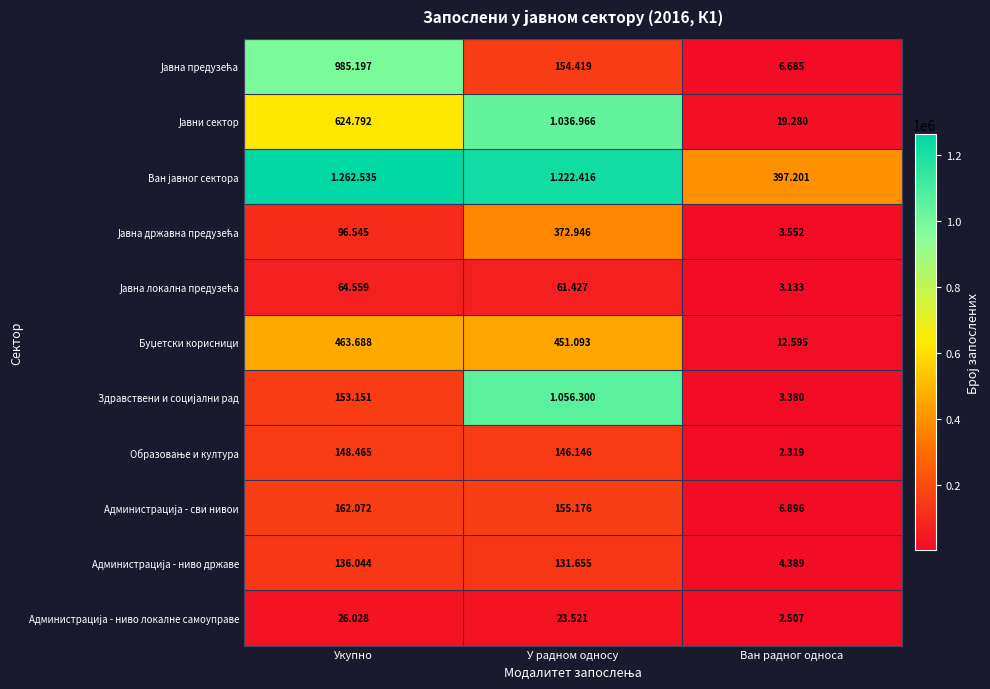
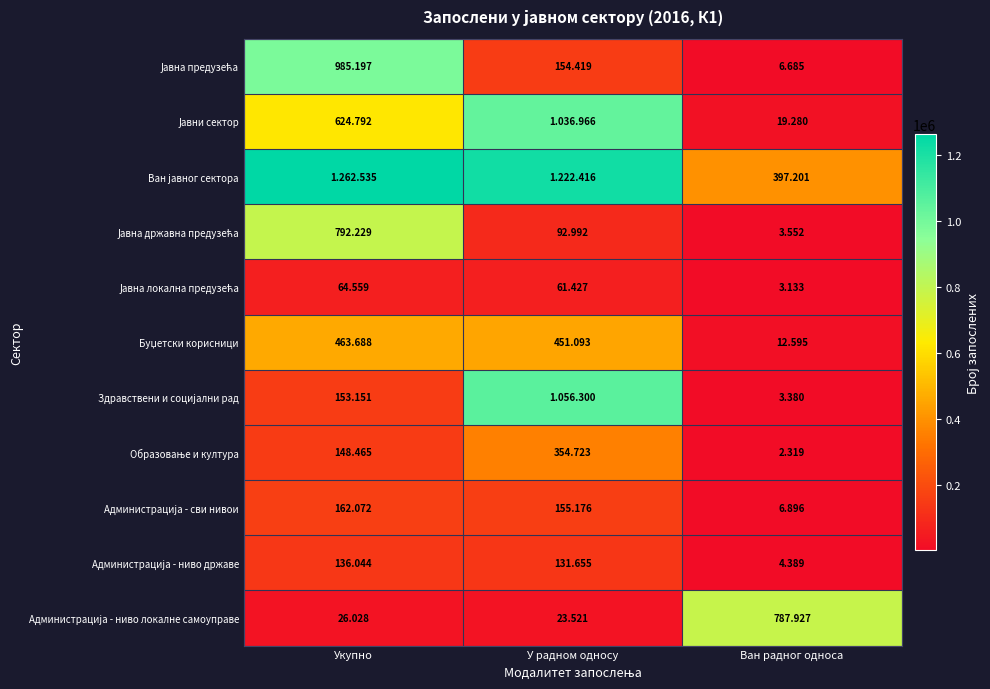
Јавна државна предузећа, Укупно: 96.545 -> 792.229
Јавна државна предузећа, У радном односу: 372.946 -> 92.992
Образовање и култура, У радном односу: 146.146 -> 354.723
Администрација - ниво локалне самоуправе, Ван радног односа: 2.507 -> 787.927
